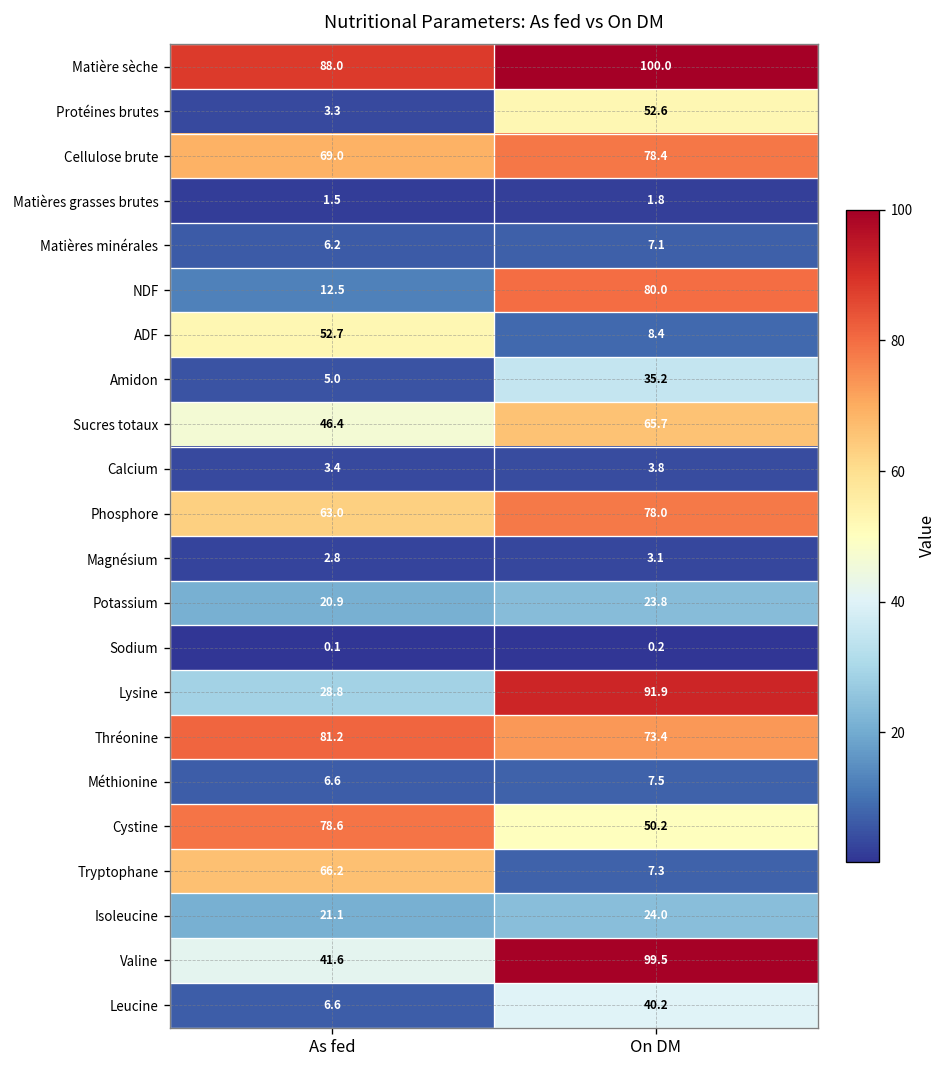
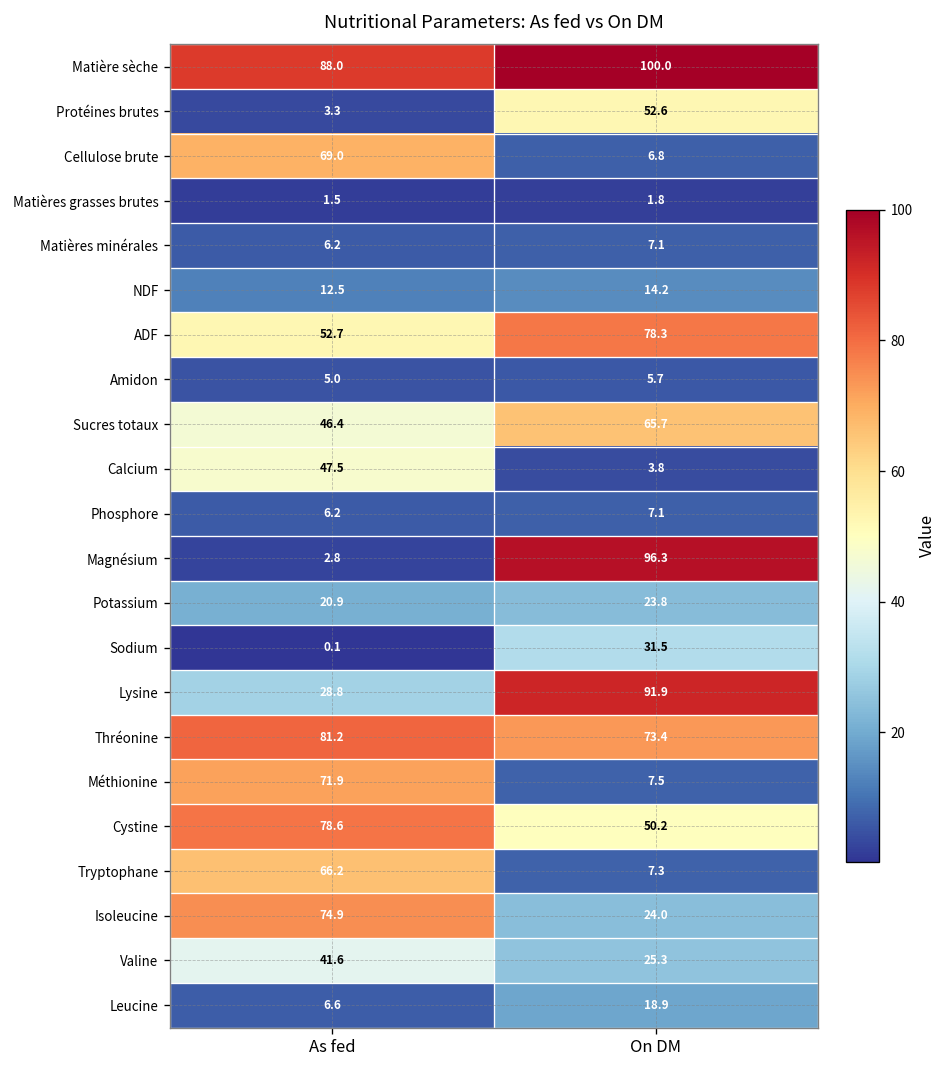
Cellulose brute, On DM: 78.4 -> 6.8
NDF, On DM: 80.0 -> 14.2
ADF, On DM: 8.4 -> 78.3
Amidon, On DM: 35.2 -> 5.7
Calcium, As fed: 3.4 -> 47.5
Phosphore, As fed: 63.0 -> 6.2
Phosphore, On DM: 78.0 -> 7.1
Magnésium, On DM: 3.1 -> 96.3
Sodium, On DM: 0.2 -> 31.5
Méthionine, As fed: 6.6 -> 71.9
Isoleucine, As fed: 21.1 -> 74.9
Valine, On DM: 99.5 -> 25.3
Leucine, On DM: 40.2 -> 18.9
